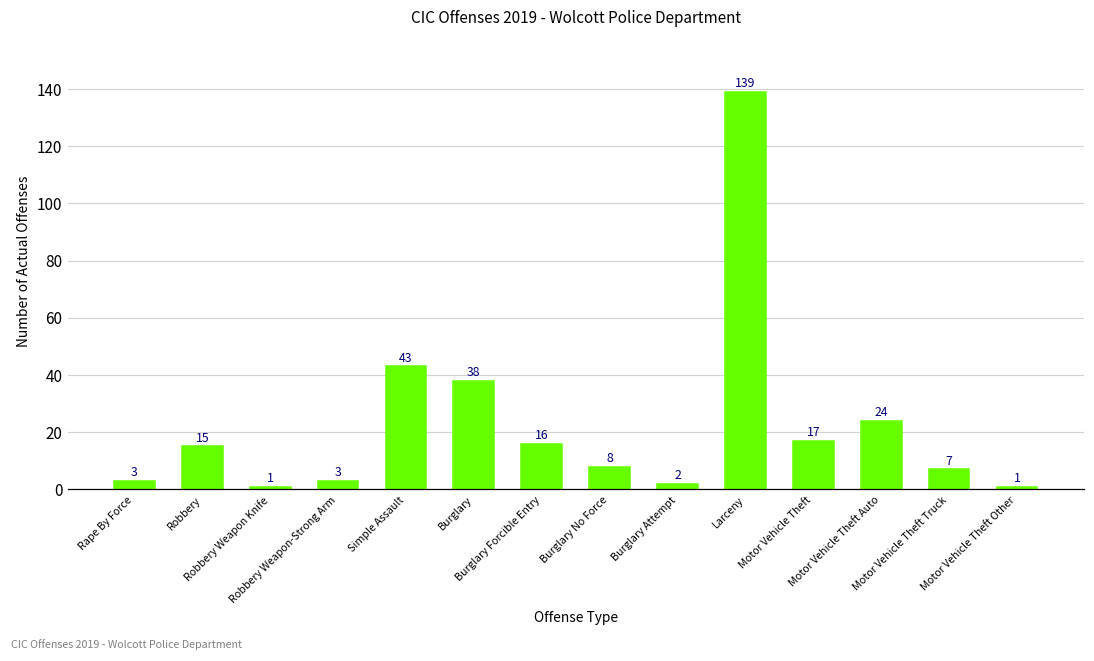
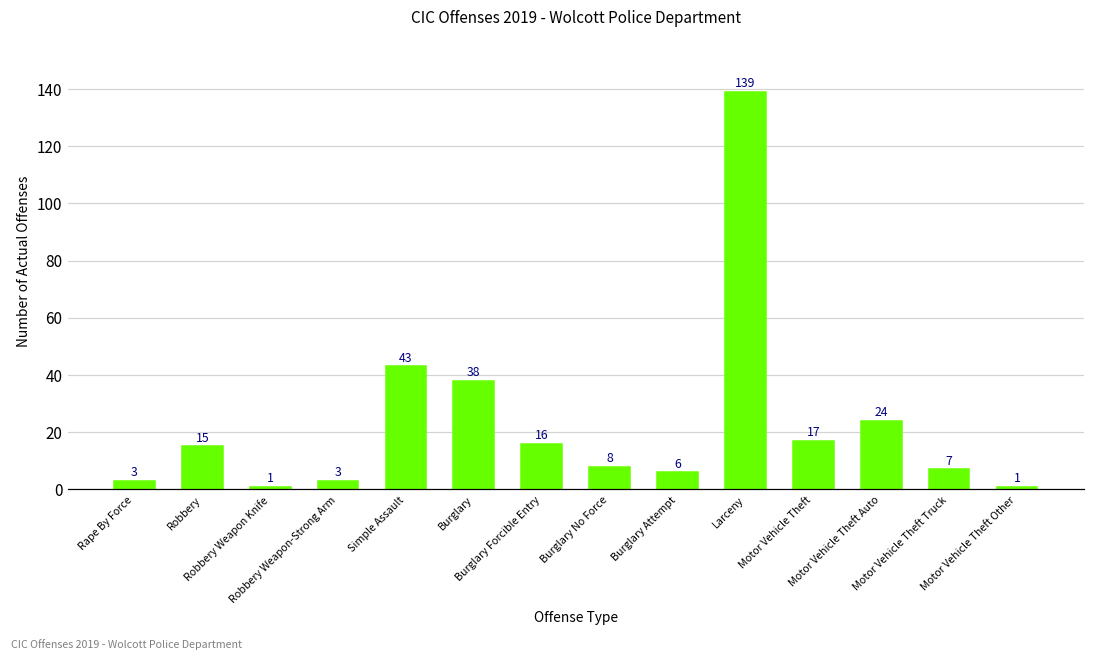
Burglary Attempt: 2 -> 6
